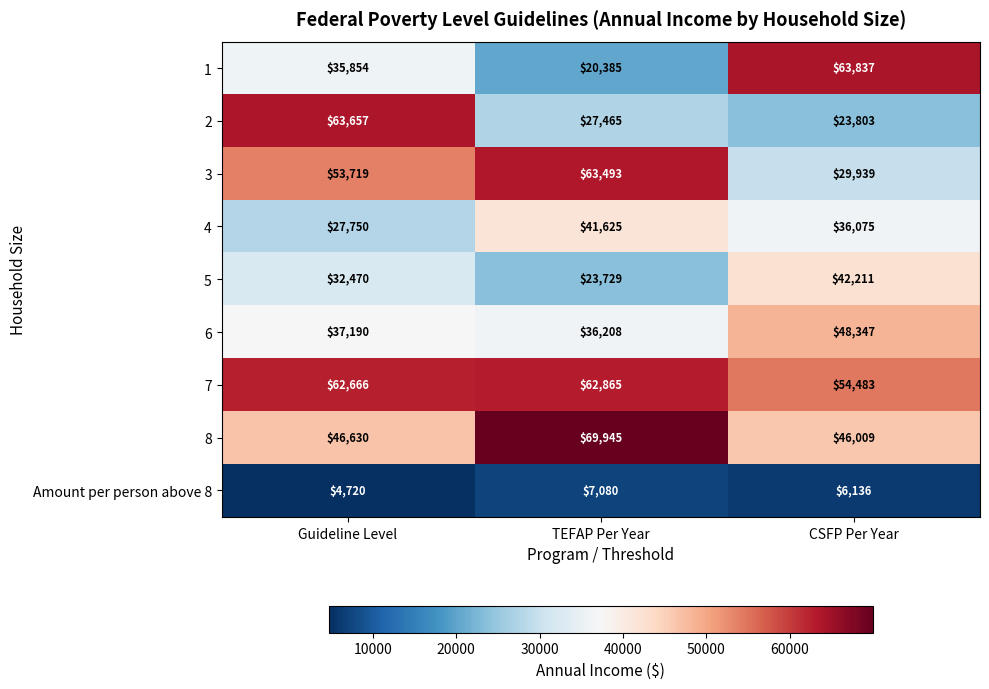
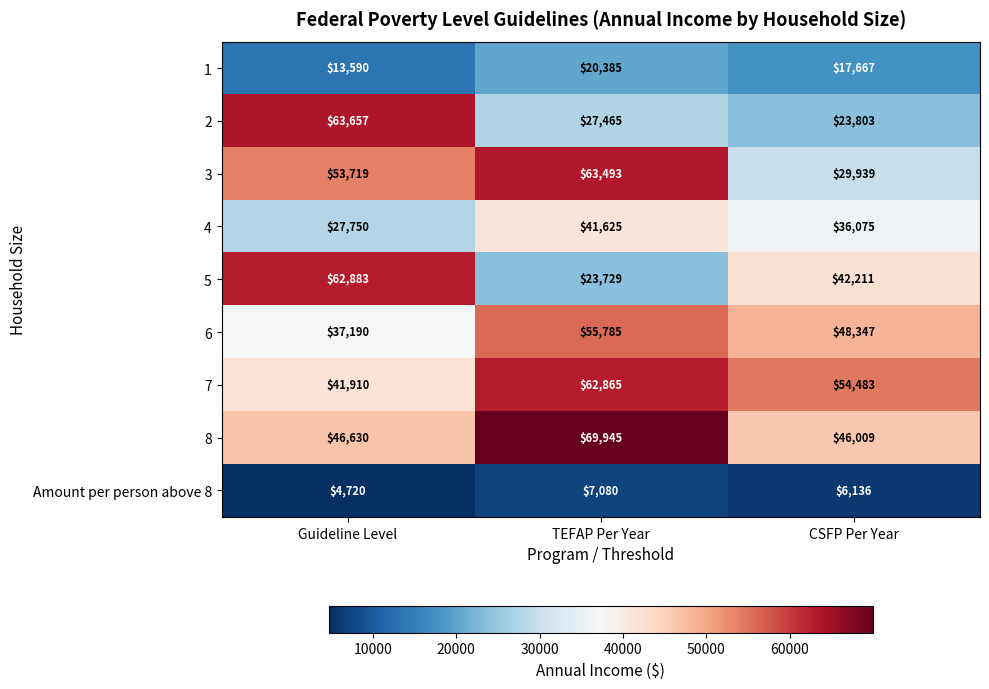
1, Guideline Level: $35,854 -> $13,590
1, CSFP Per Year: $63,837 -> $17,667
5, Guideline Level: $32,470 -> $62,883
6, TEFAP Per Year: $36,208 -> $55,785
7, Guideline Level: $62,666 -> $41,910
